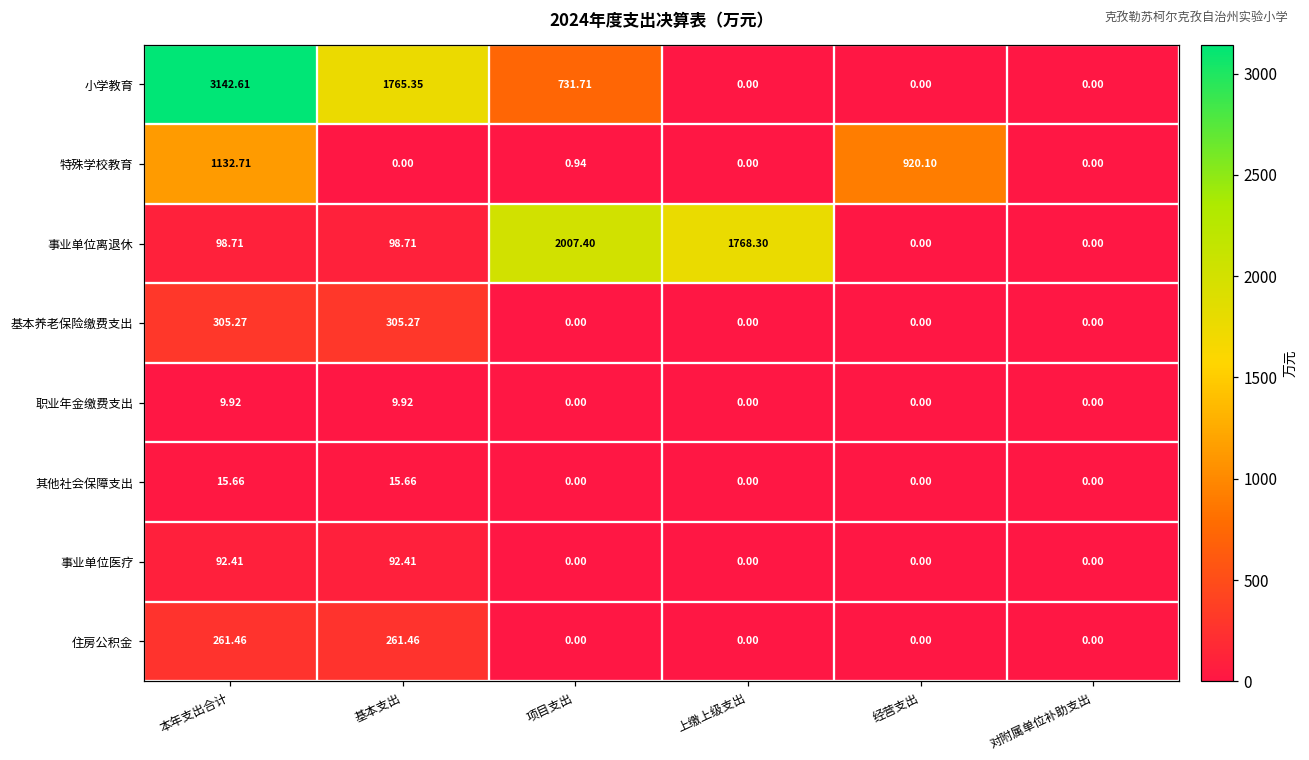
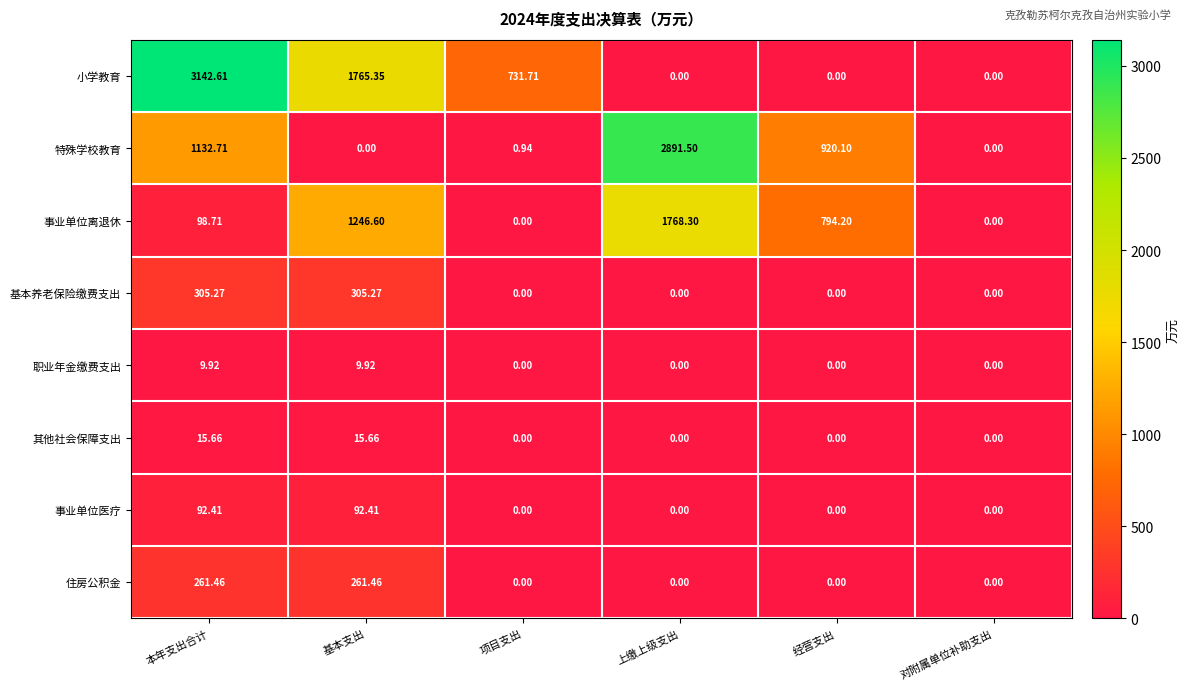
特殊学校教育, 上缴上级支出: 0.00 -> 2891.50
事业单位离退休, 基本支出: 98.71 -> 1246.60
事业单位离退休, 项目支出: 2007.40 -> 0.00
事业单位离退休, 经营支出: 0.00 -> 794.20
